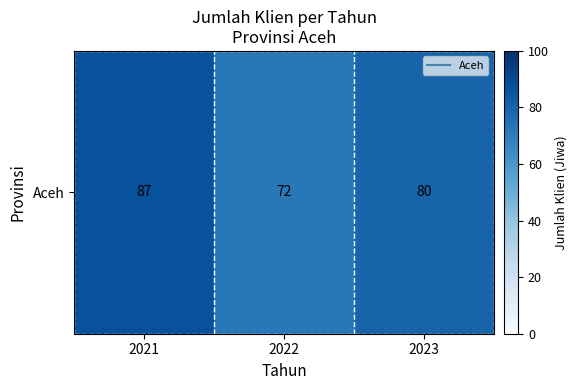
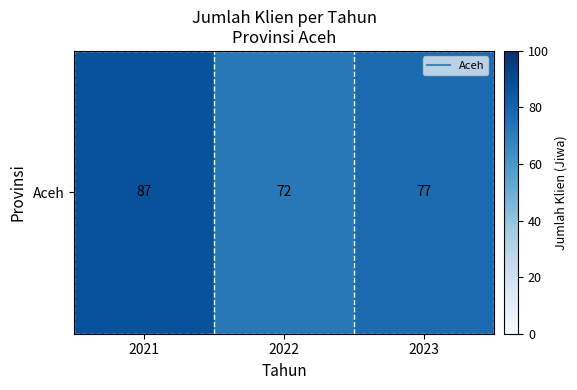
Aceh, 2023: 80 -> 77
